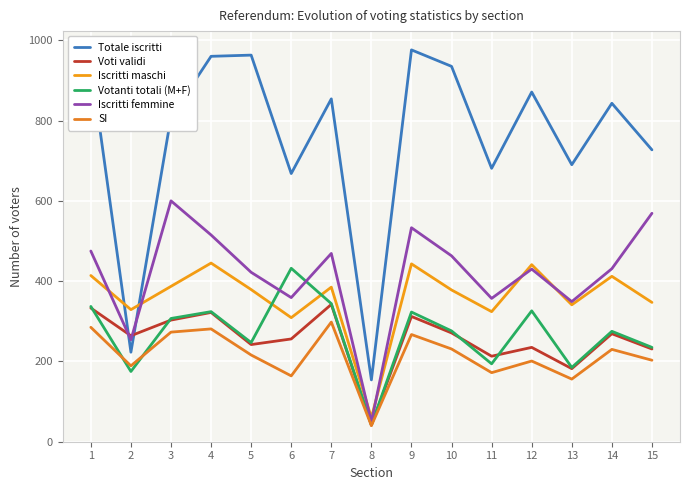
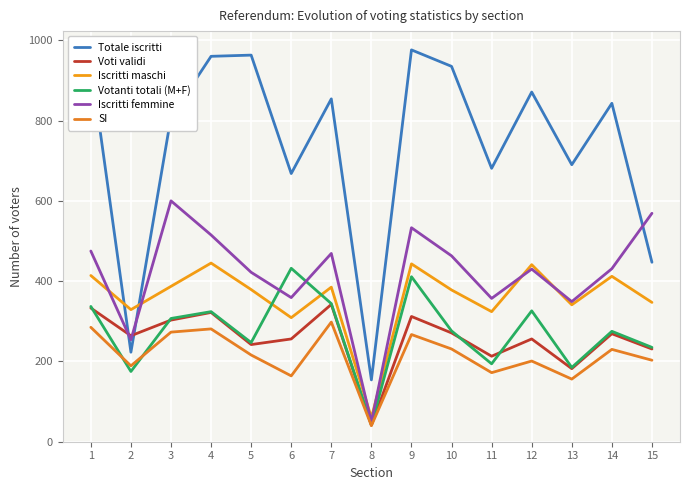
Votanti totali (M+F), 9: 320 -> 410
Voti validi, 12: 240 -> 260
Totale iscritti, 15: 730 -> 450
